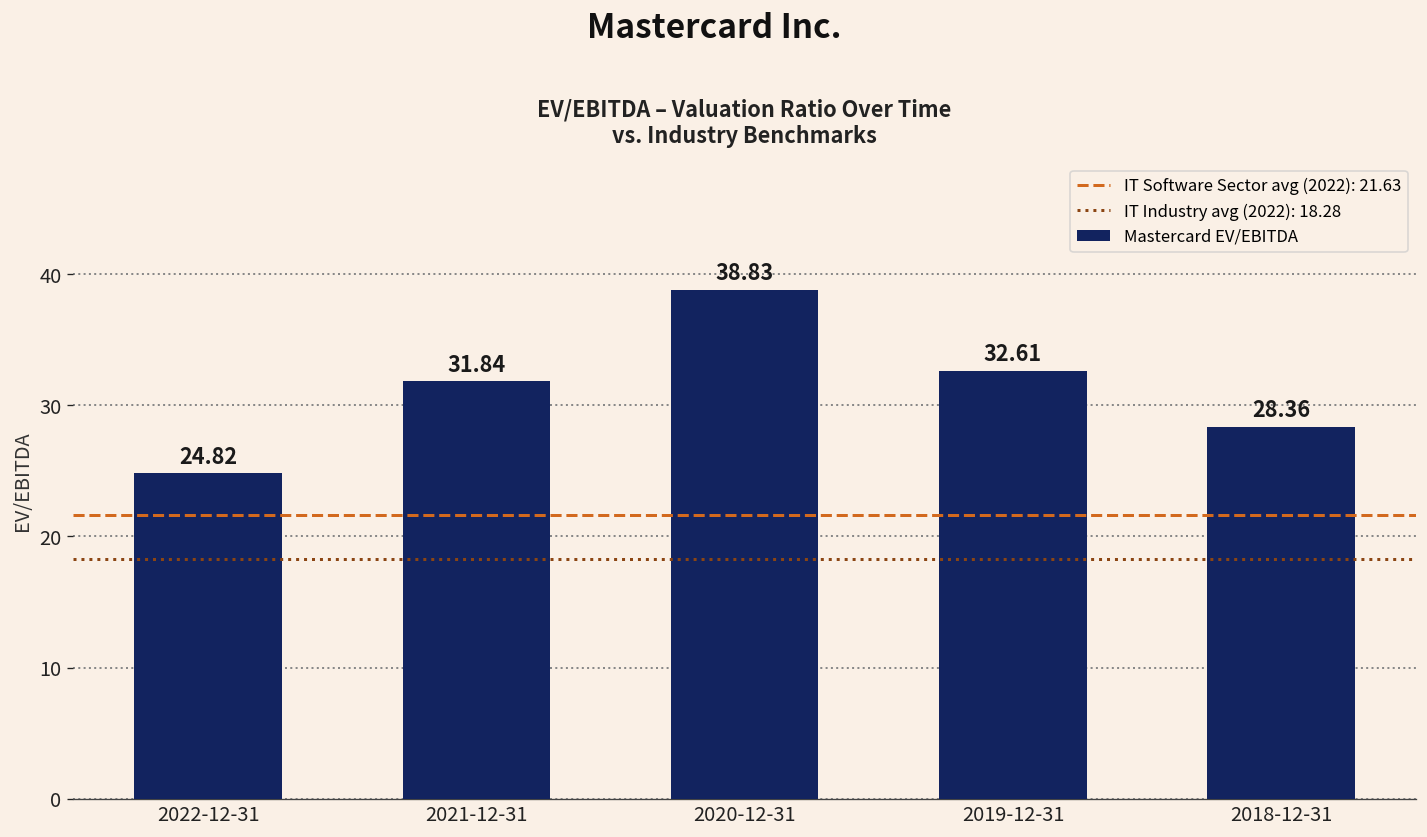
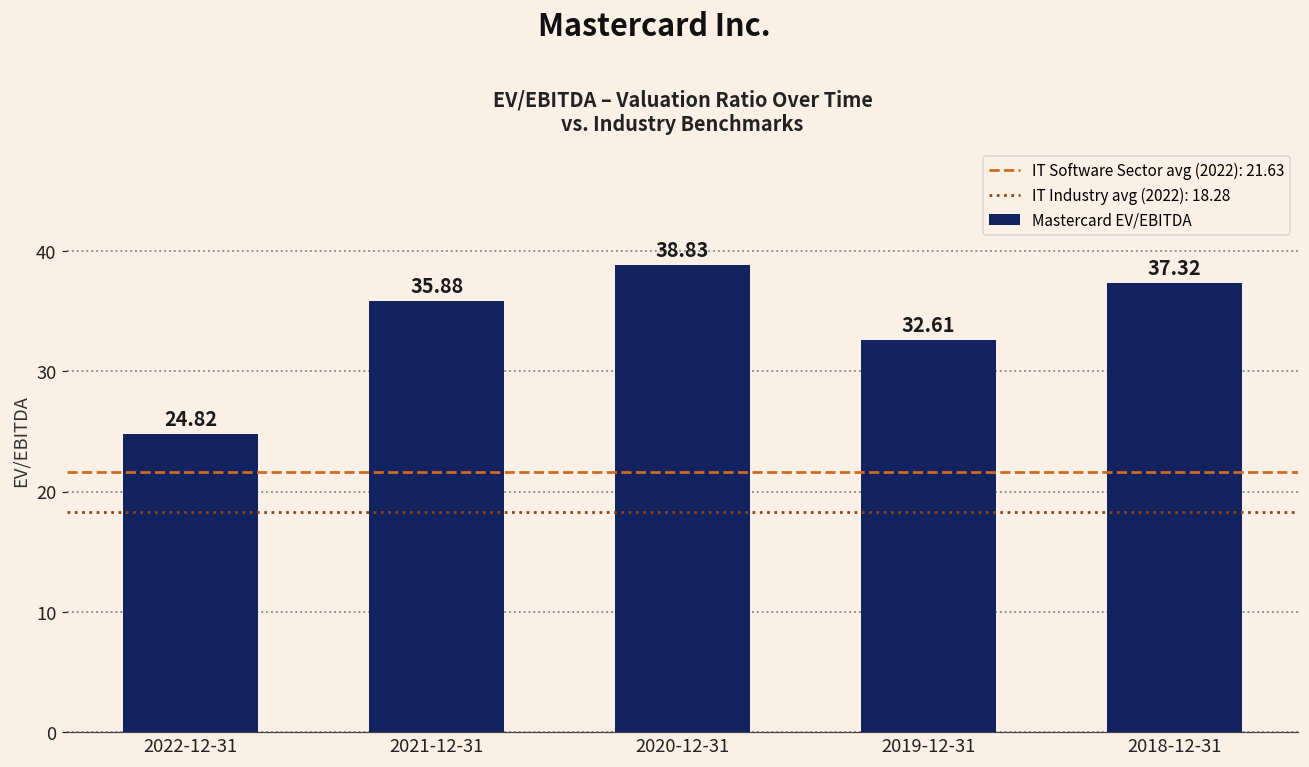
2021-12-31: 31.84 -> 35.88
2018-12-31: 28.36 -> 37.32
